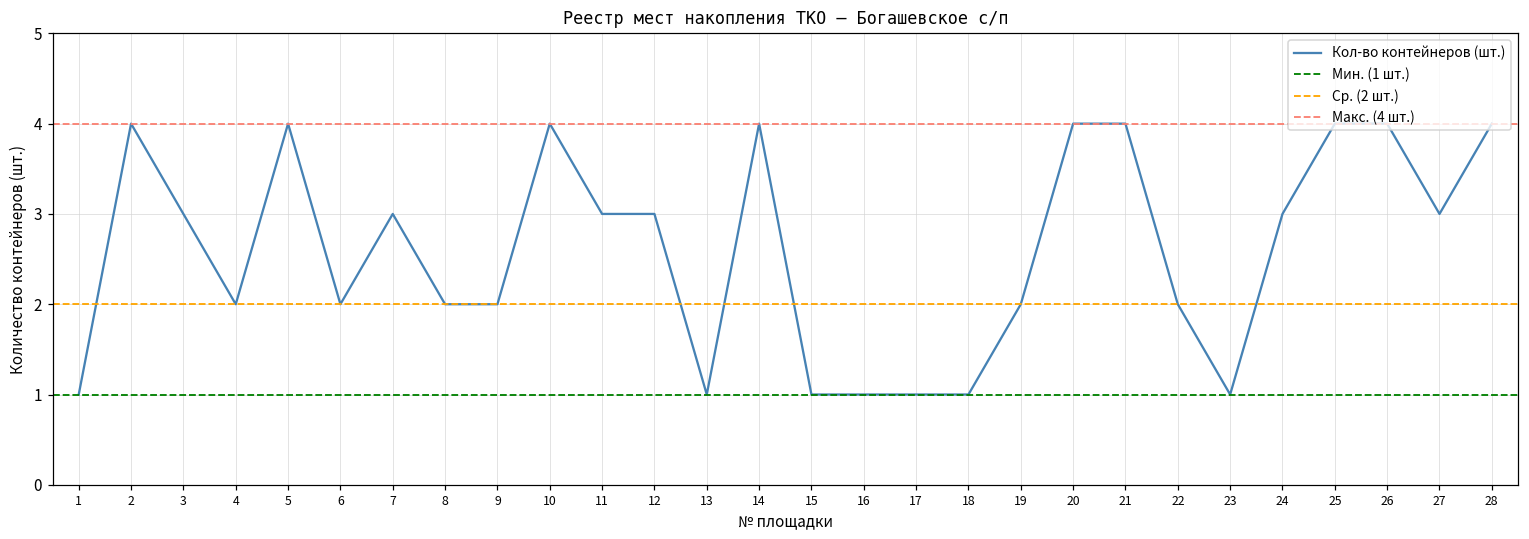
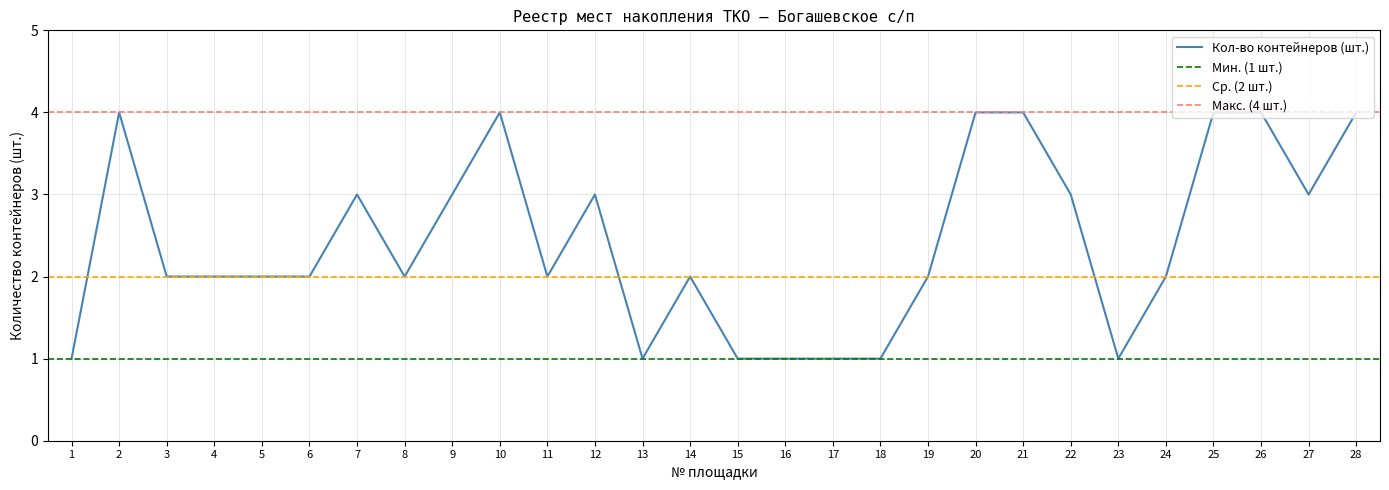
3: 3 -> 2
5: 4 -> 2
9: 2 -> 3
11: 3 -> 2
14: 4 -> 2
22: 2 -> 3
24: 3 -> 2
